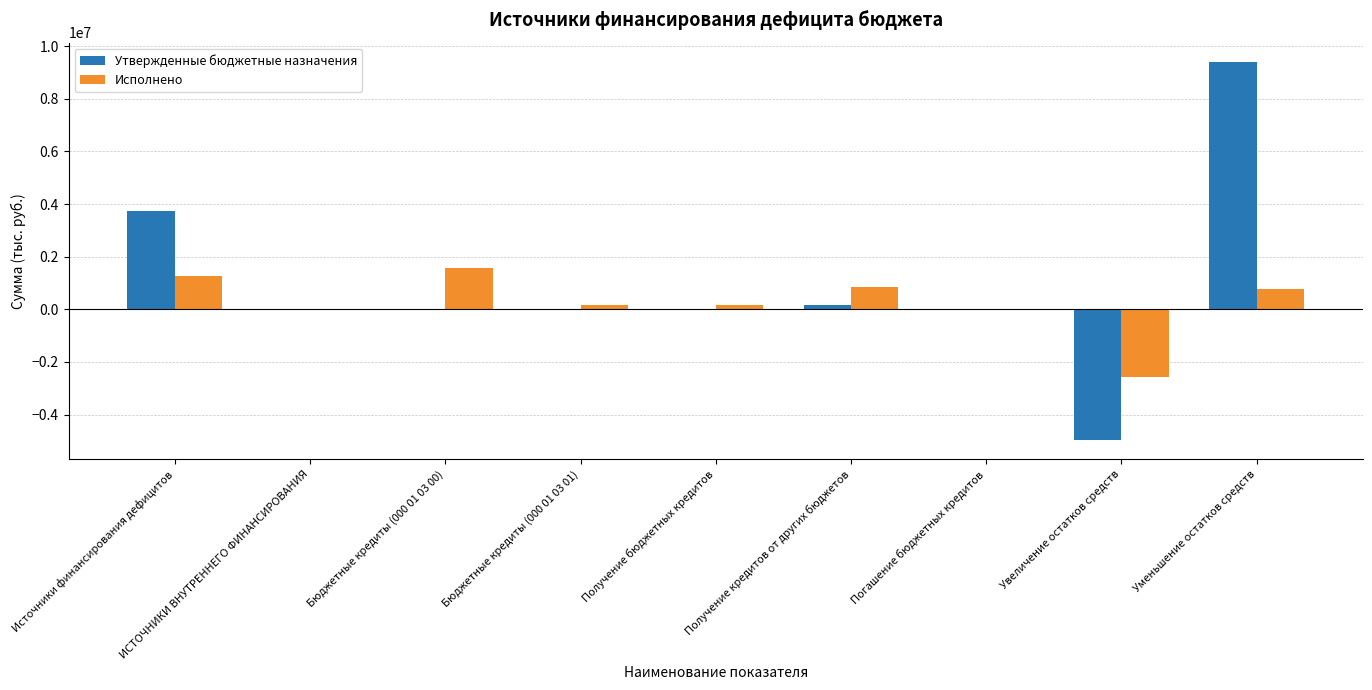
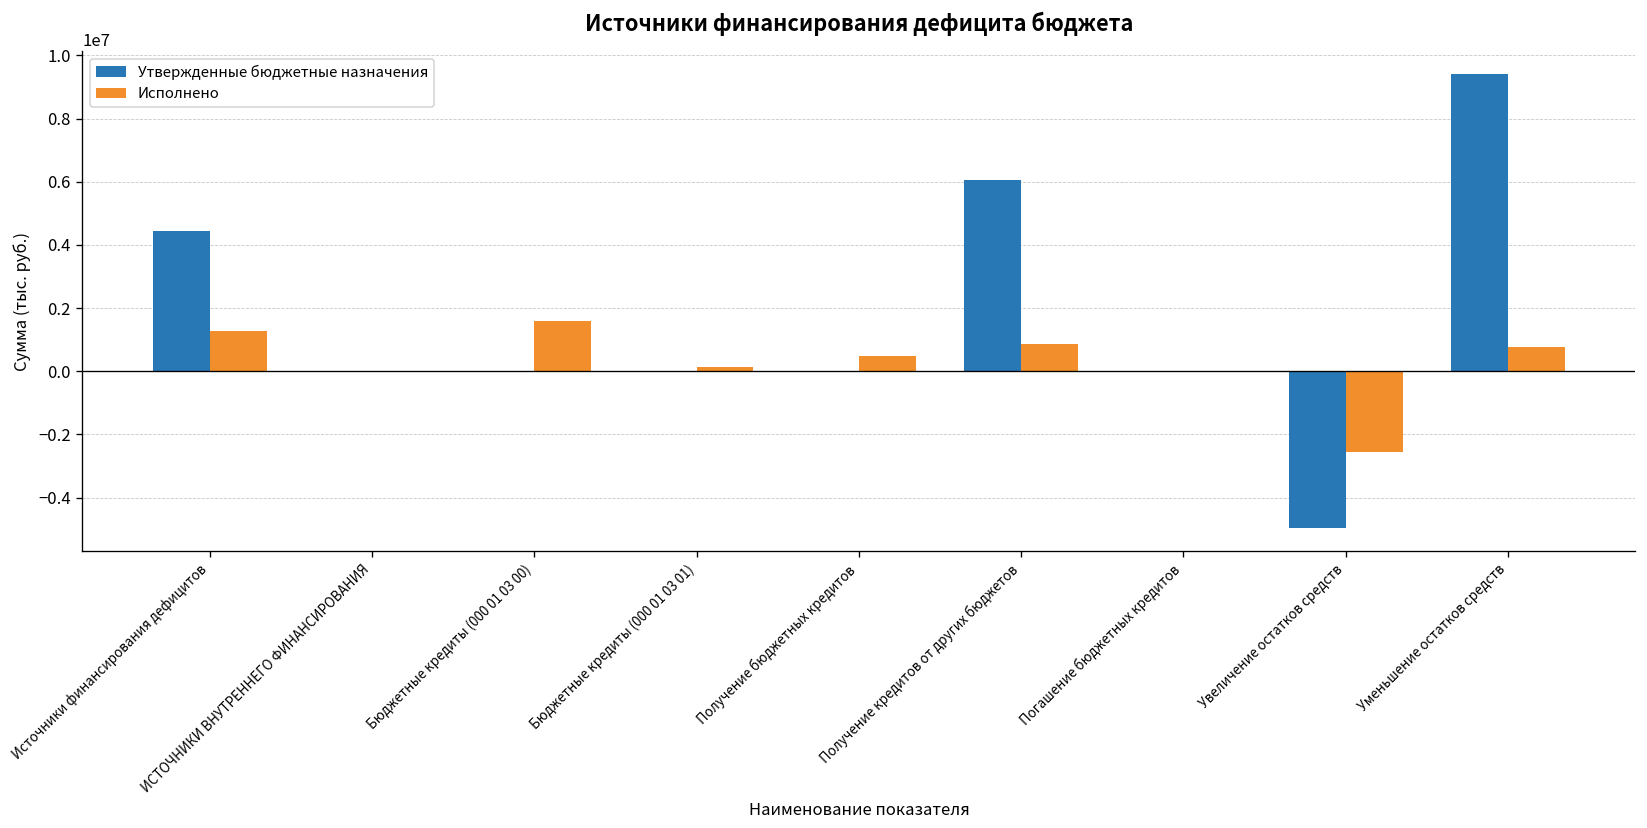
Утвержденные бюджетные назначения, Источники финансирования дефицитов: 3800000 -> 4400000
Исполнено, Получение бюджетных кредитов: 200000 -> 500000
Утвержденные бюджетные назначения, Получение кредитов от других бюджетов: 200000 -> 6100000
